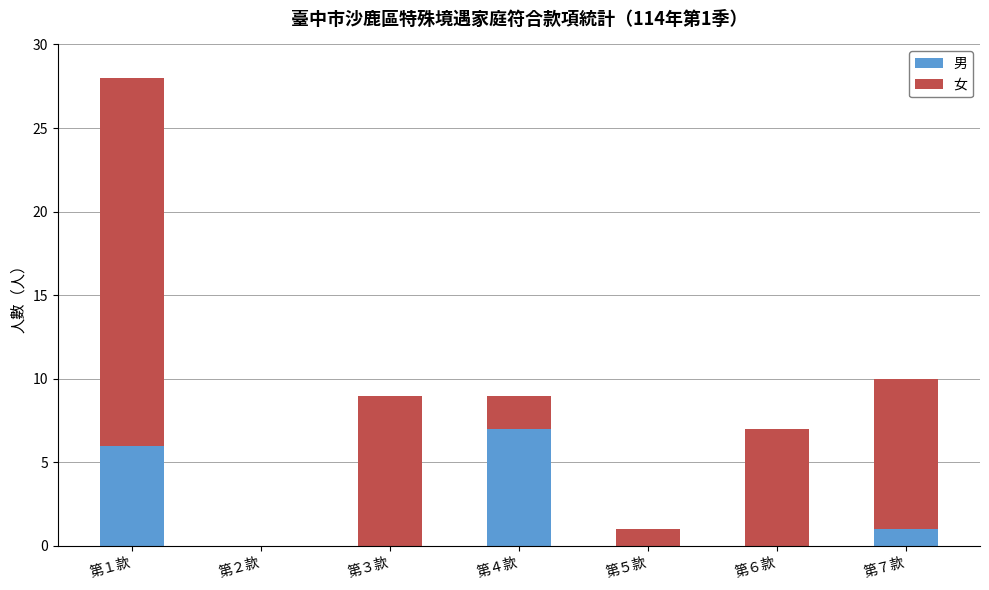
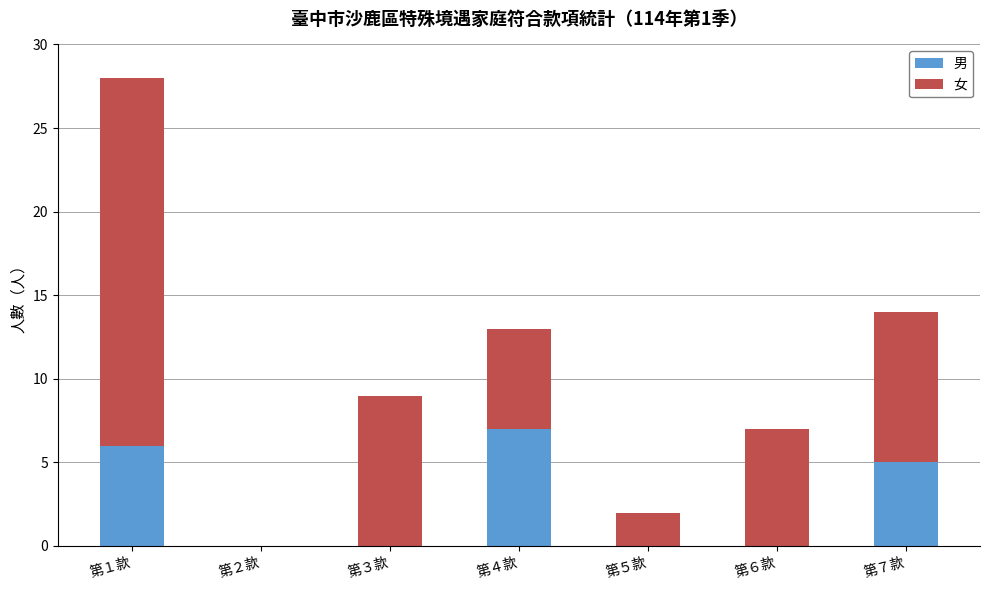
女, 第４款: 2 -> 6
女, 第５款: 1 -> 2
男, 第７款: 1 -> 5
